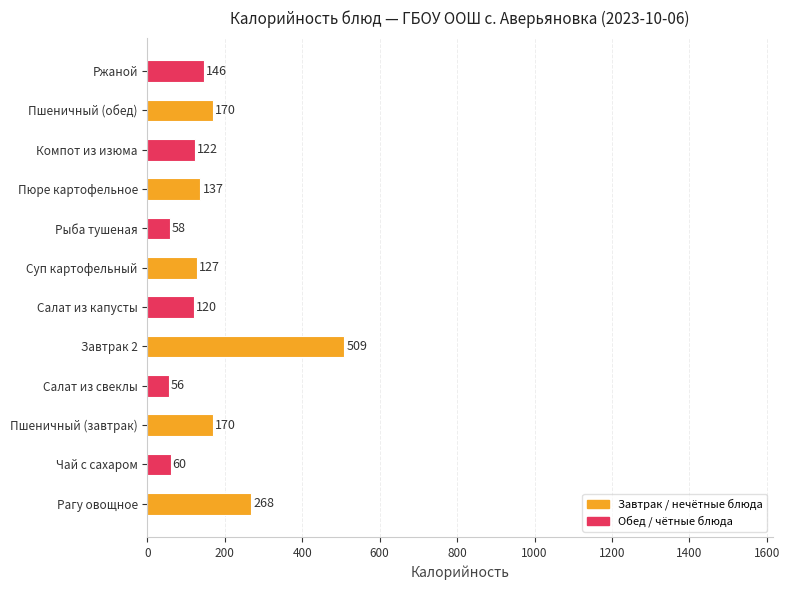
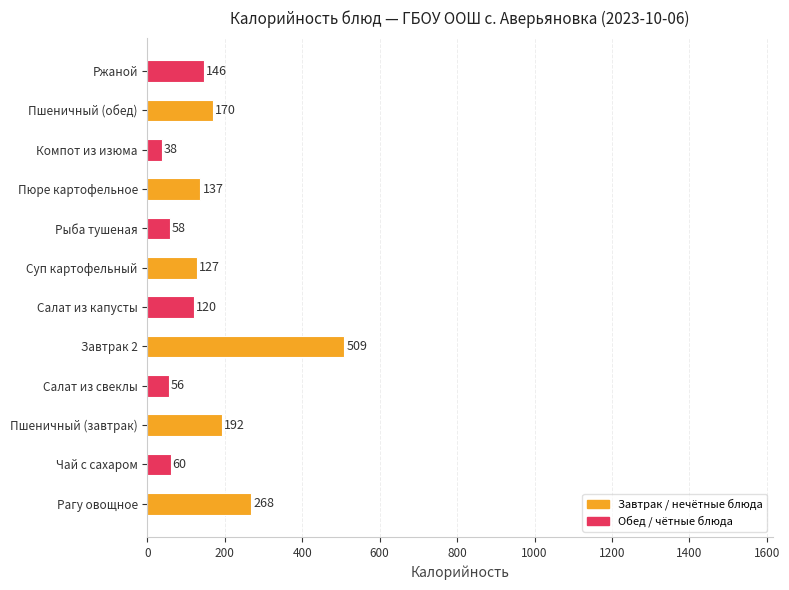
Компот из изюма: 122 -> 38
Пшеничный (завтрак): 170 -> 192
